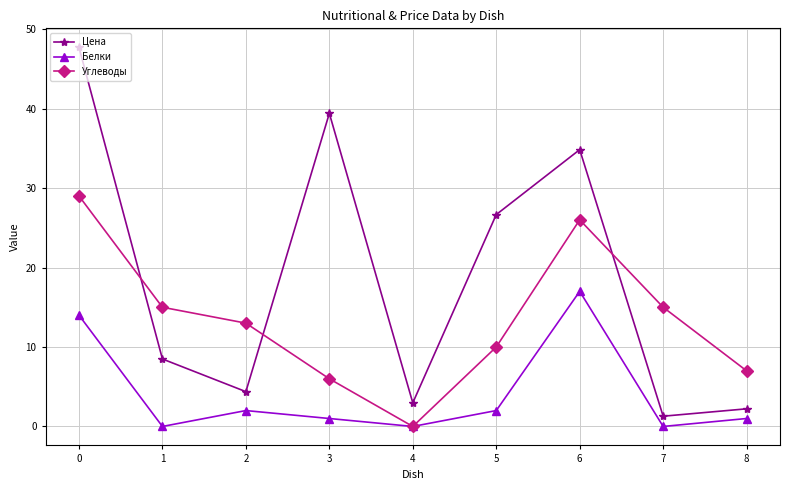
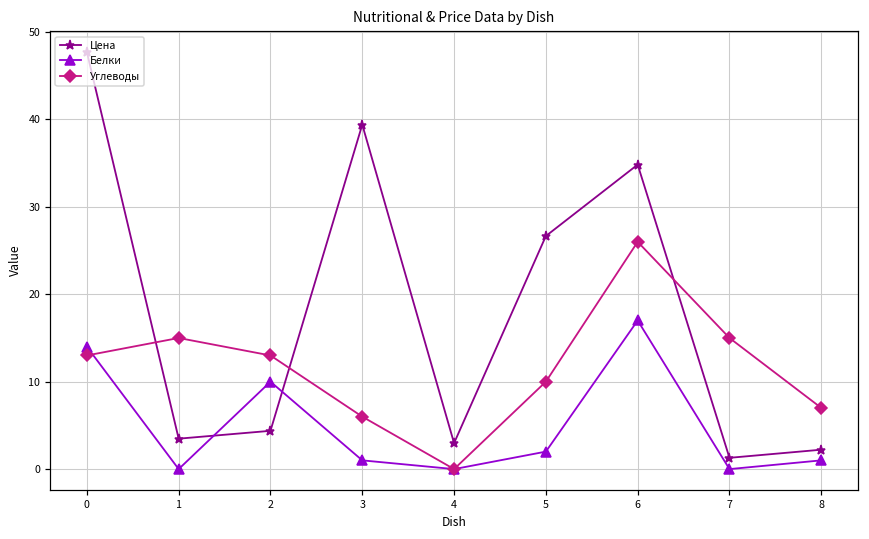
Углеводы, 0: 29 -> 13
Цена, 1: 8 -> 3
Белки, 2: 2 -> 10
